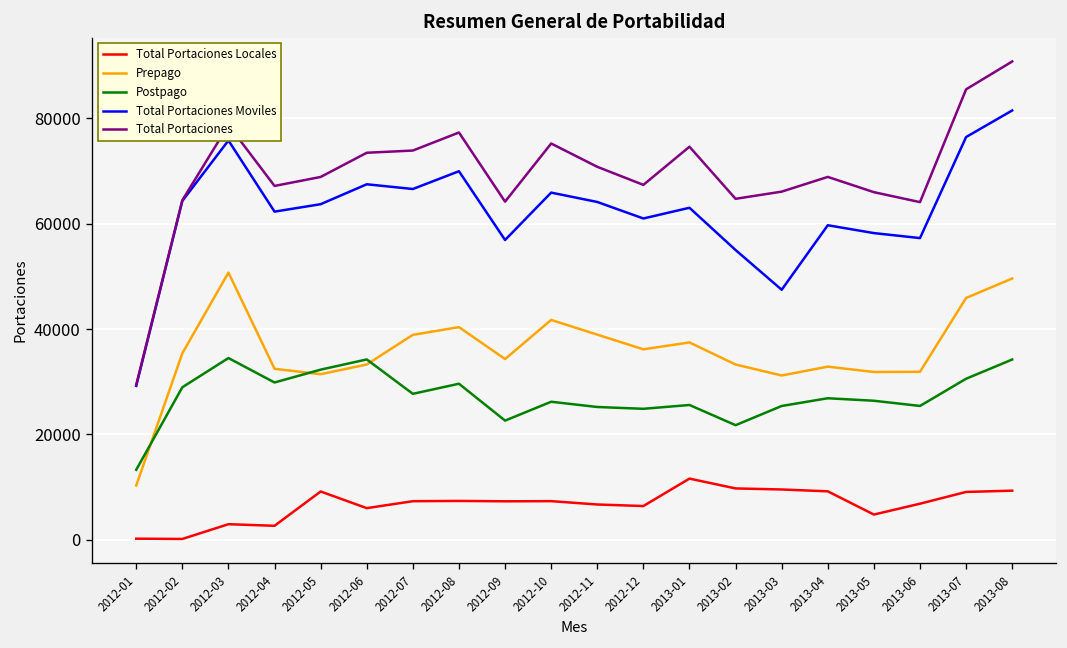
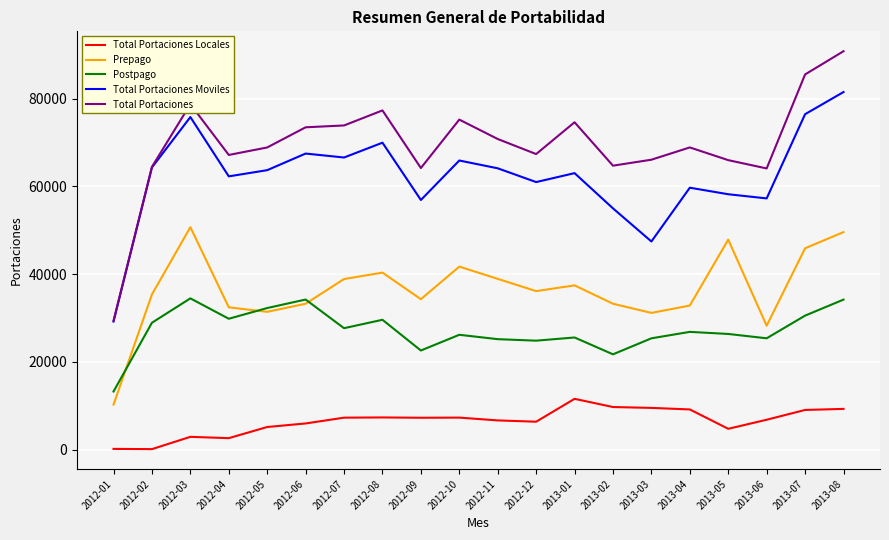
Total Portaciones Locales, 2012-05: 9000 -> 5000
Prepago, 2013-05: 32000 -> 48000
Prepago, 2013-06: 32000 -> 28000
